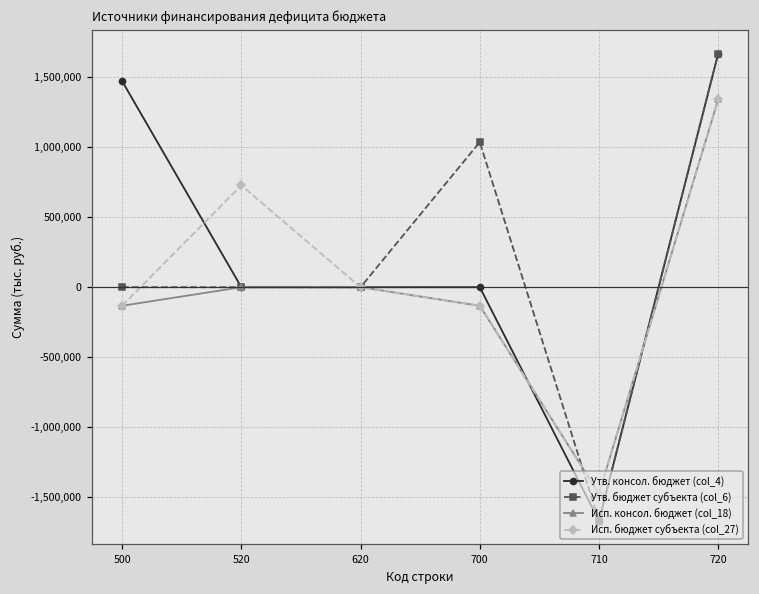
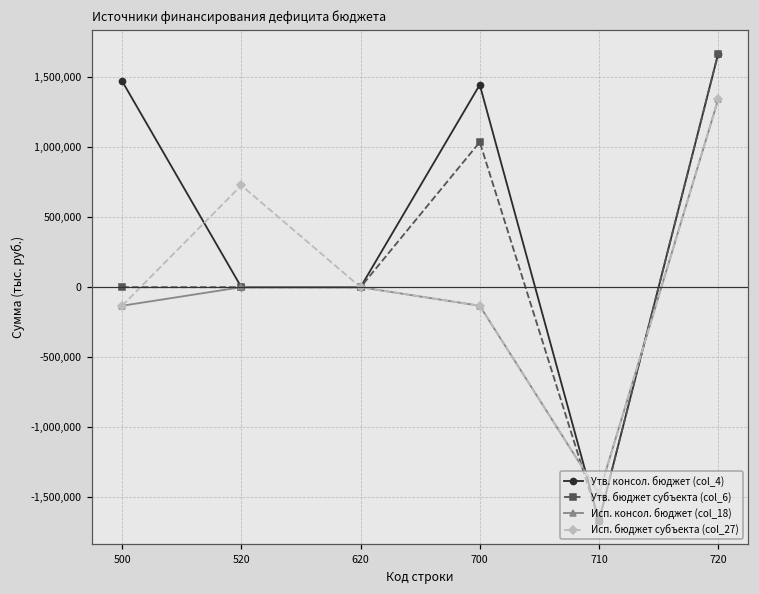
Утв. консол. бюджет (col_4), 700: 0 -> 1,450,000
